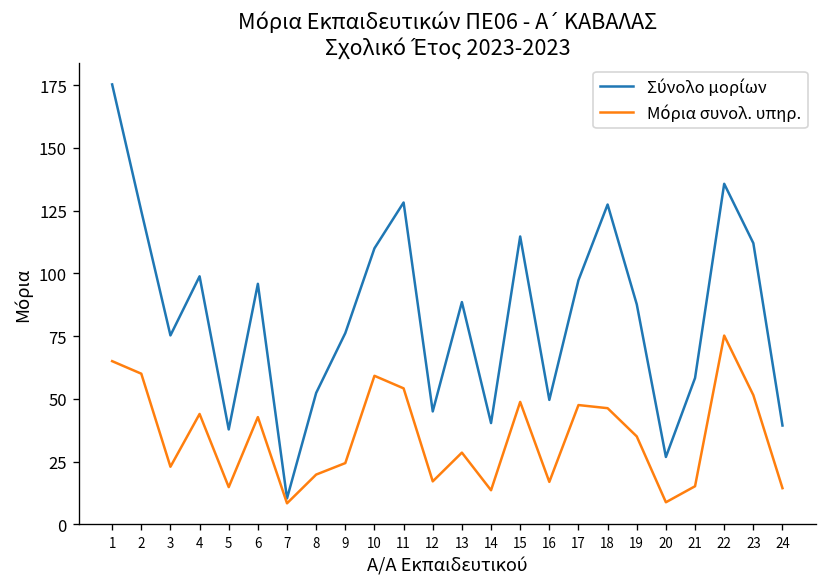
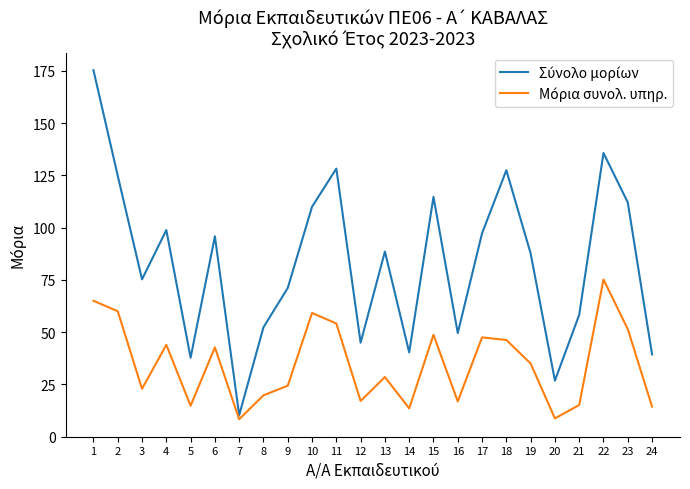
Σύνολο μορίων, 9: 76 -> 71
